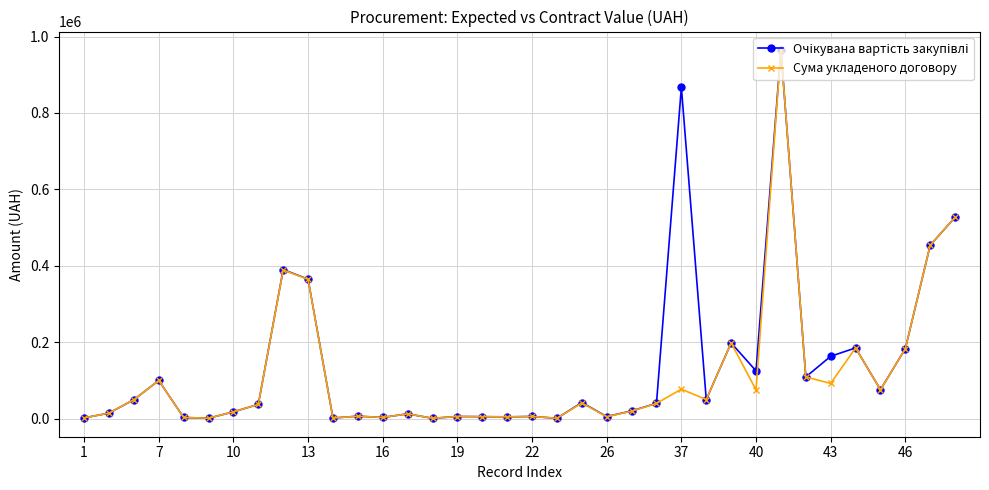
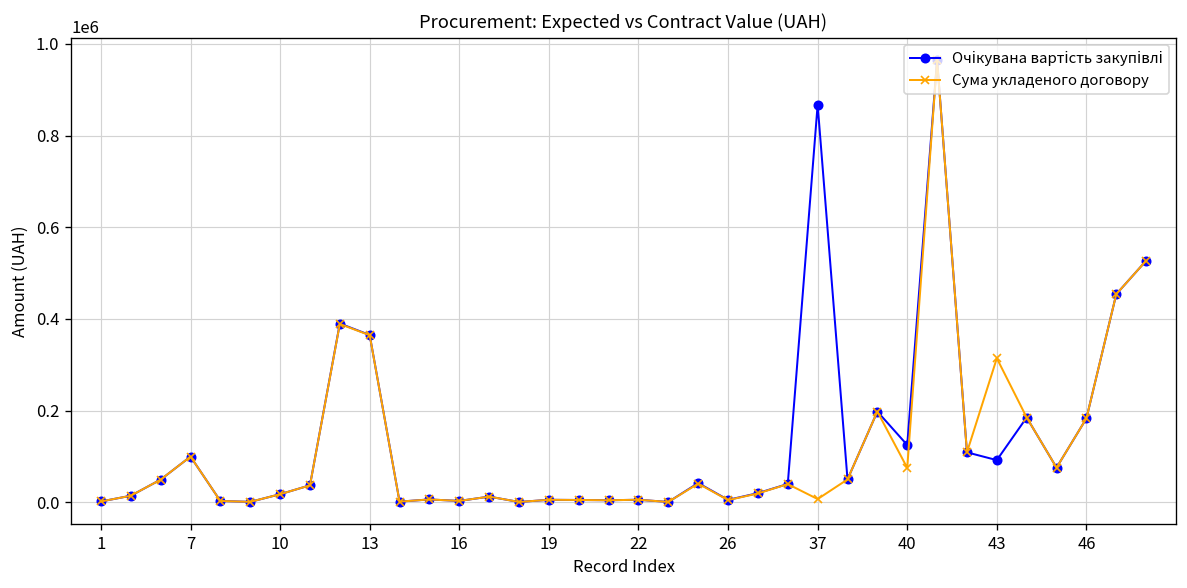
Сума укладеного договору, 37: 80000 -> 10000
Очікувана вартість закупівлі, 43: 160000 -> 90000
Сума укладеного договору, 43: 90000 -> 310000
